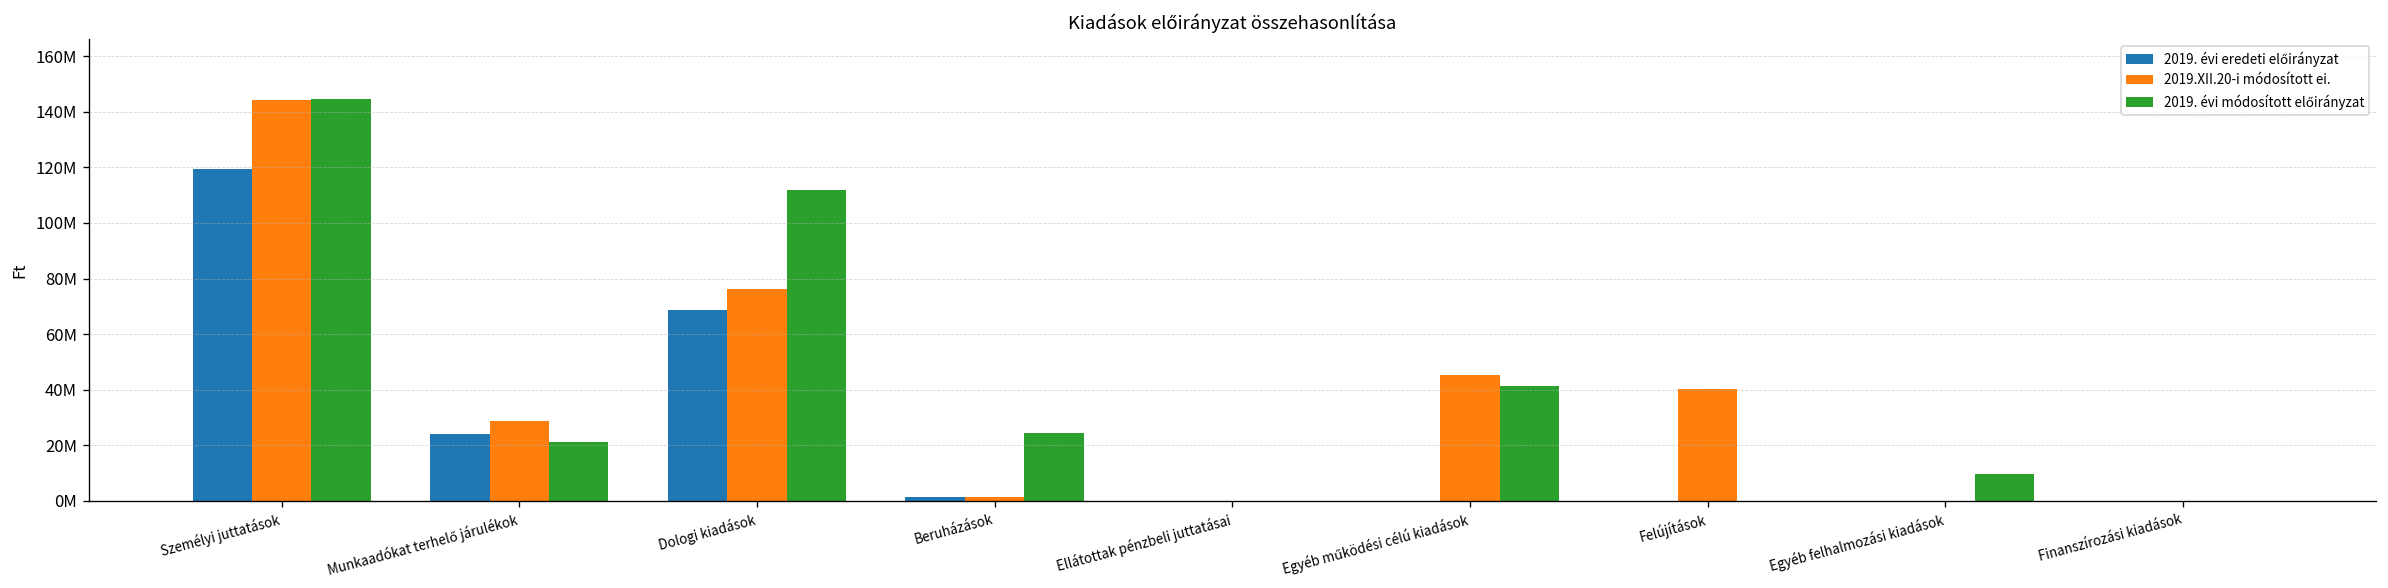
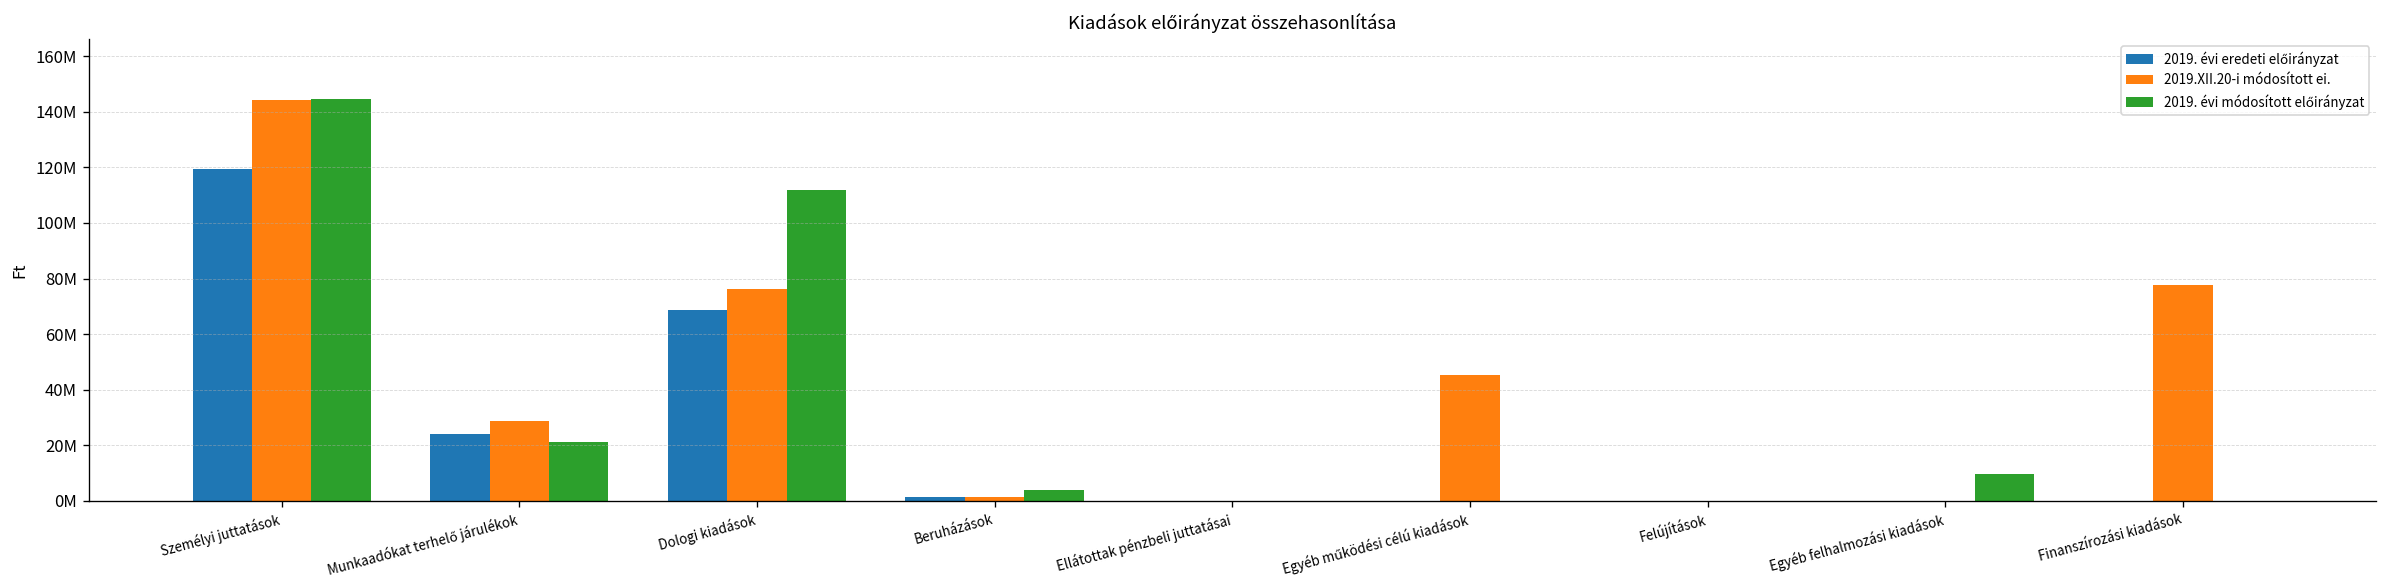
2019. évi módosított előirányzat, Beruházások: 24000000 -> 4000000
2019. évi módosított előirányzat, Egyéb működési célú kiadások: 41000000 -> 0
2019.XII.20-i módosított ei., Felújítások: 40000000 -> 0
2019.XII.20-i módosított ei., Finanszírozási kiadások: 0 -> 78000000
